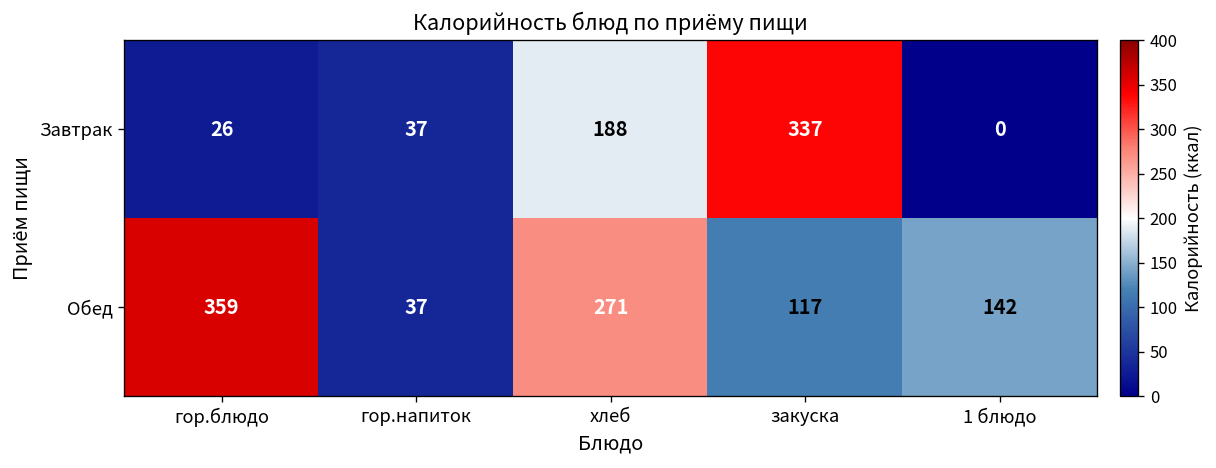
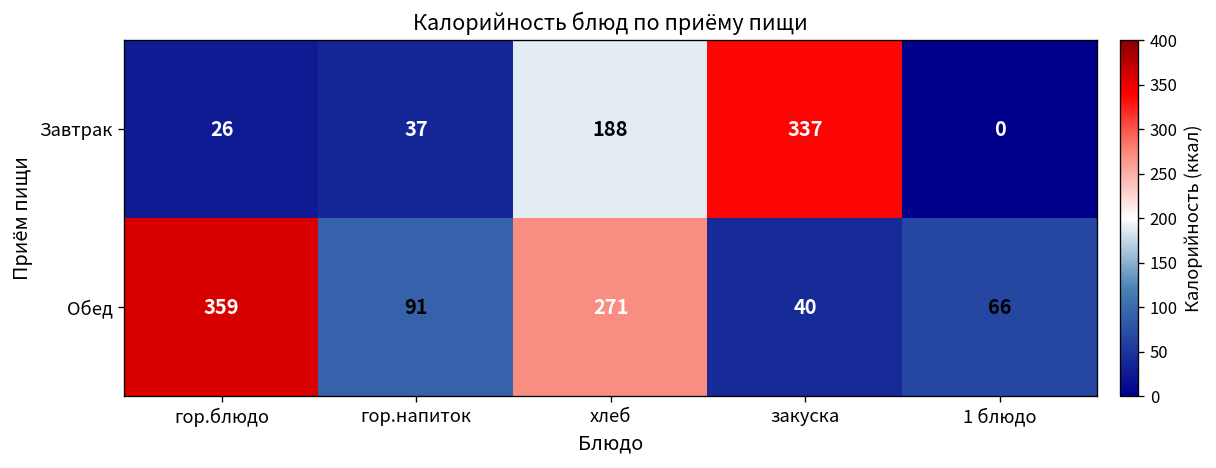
Обед, гор.напиток: 37 -> 91
Обед, закуска: 117 -> 40
Обед, 1 блюдо: 142 -> 66
